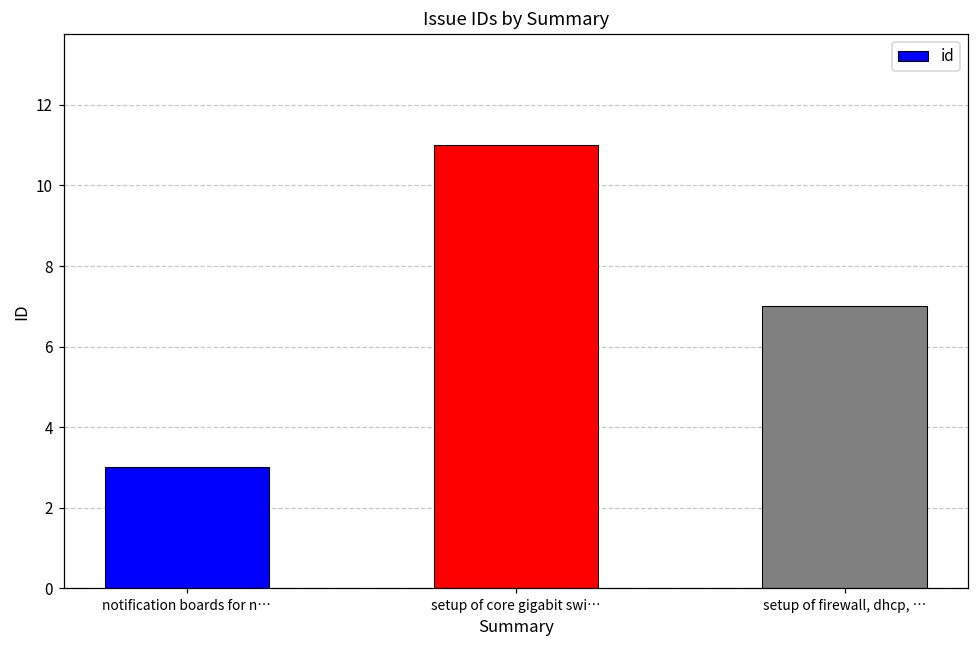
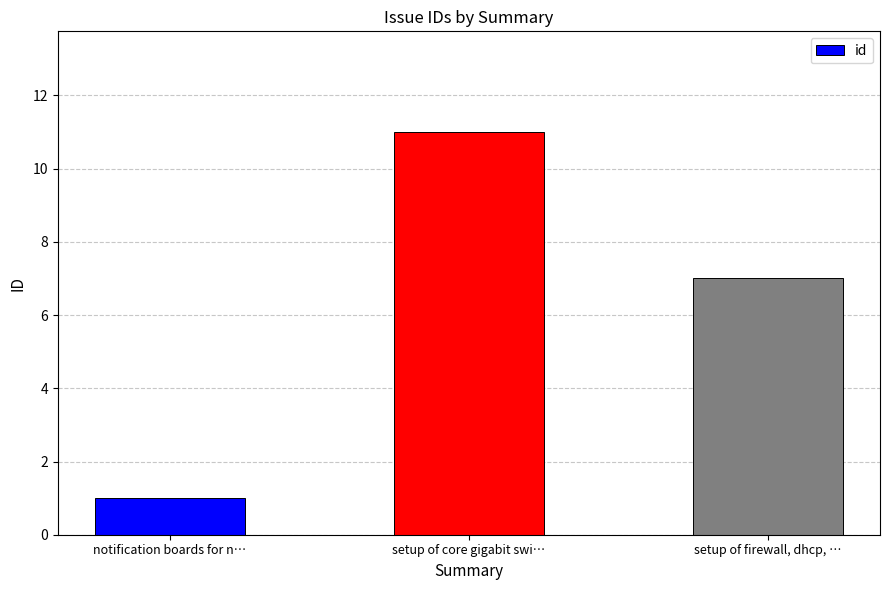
notification boards for n…: 3 -> 1
